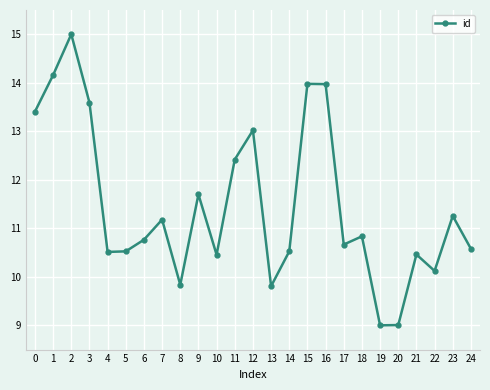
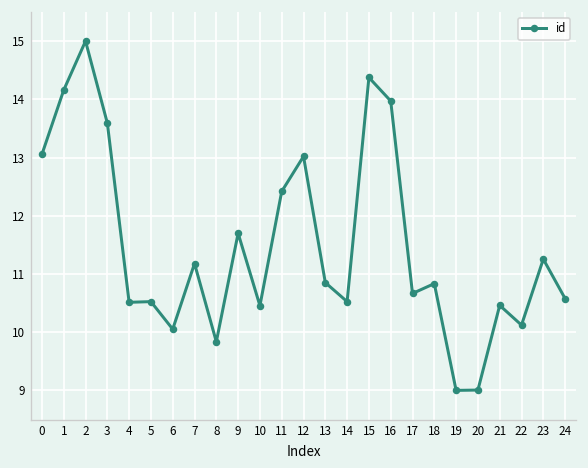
0: 13.4 -> 13.1
6: 10.8 -> 10.1
13: 9.8 -> 10.9
15: 14.0 -> 14.4
